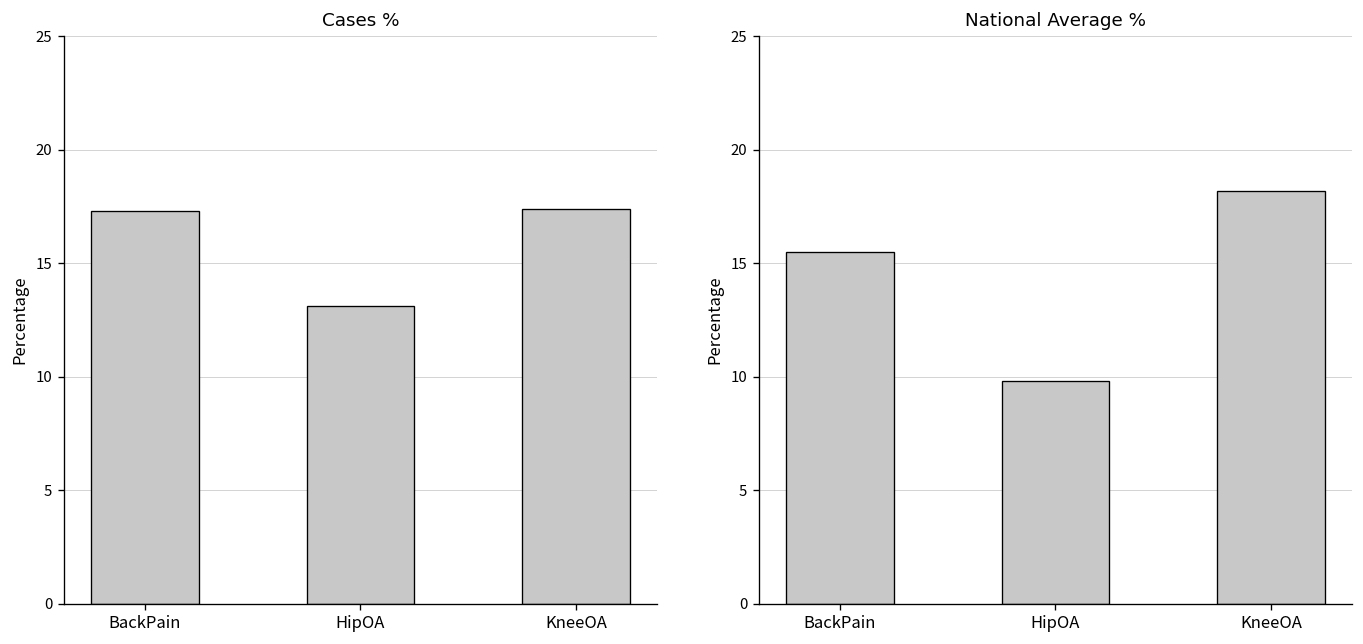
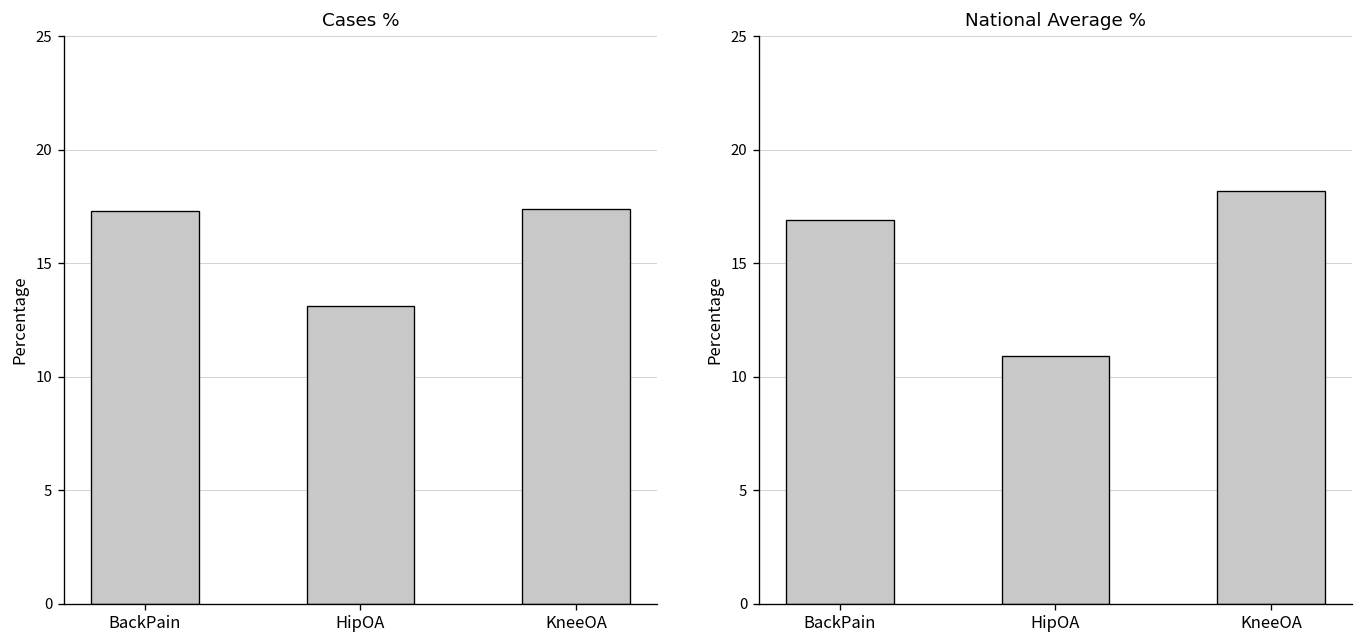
National Average %, BackPain: 15.5 -> 16.9
National Average %, HipOA: 9.8 -> 10.9
